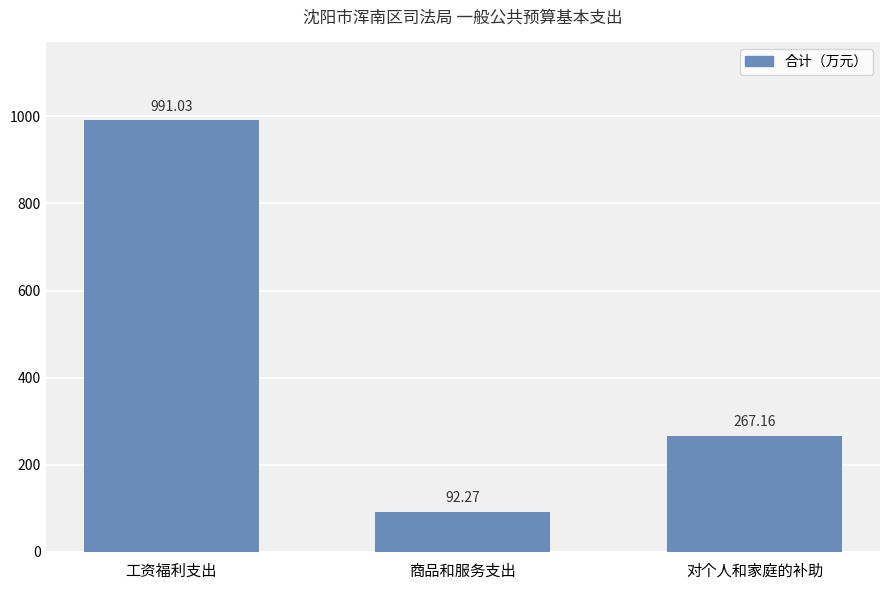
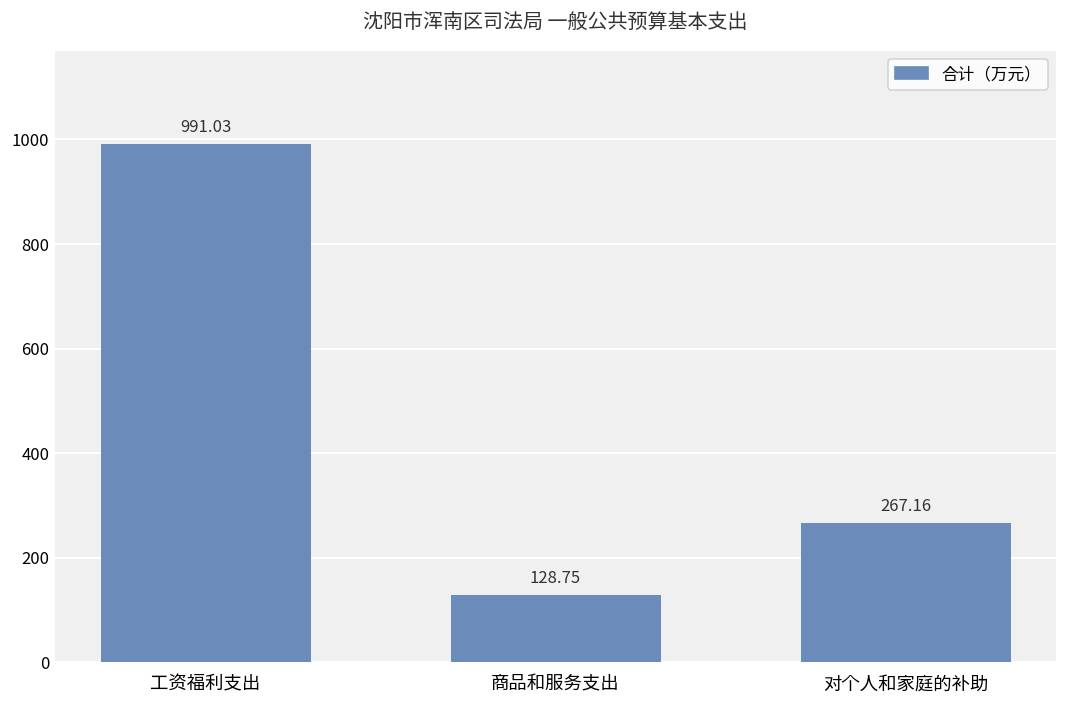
商品和服务支出: 92.27 -> 128.75
